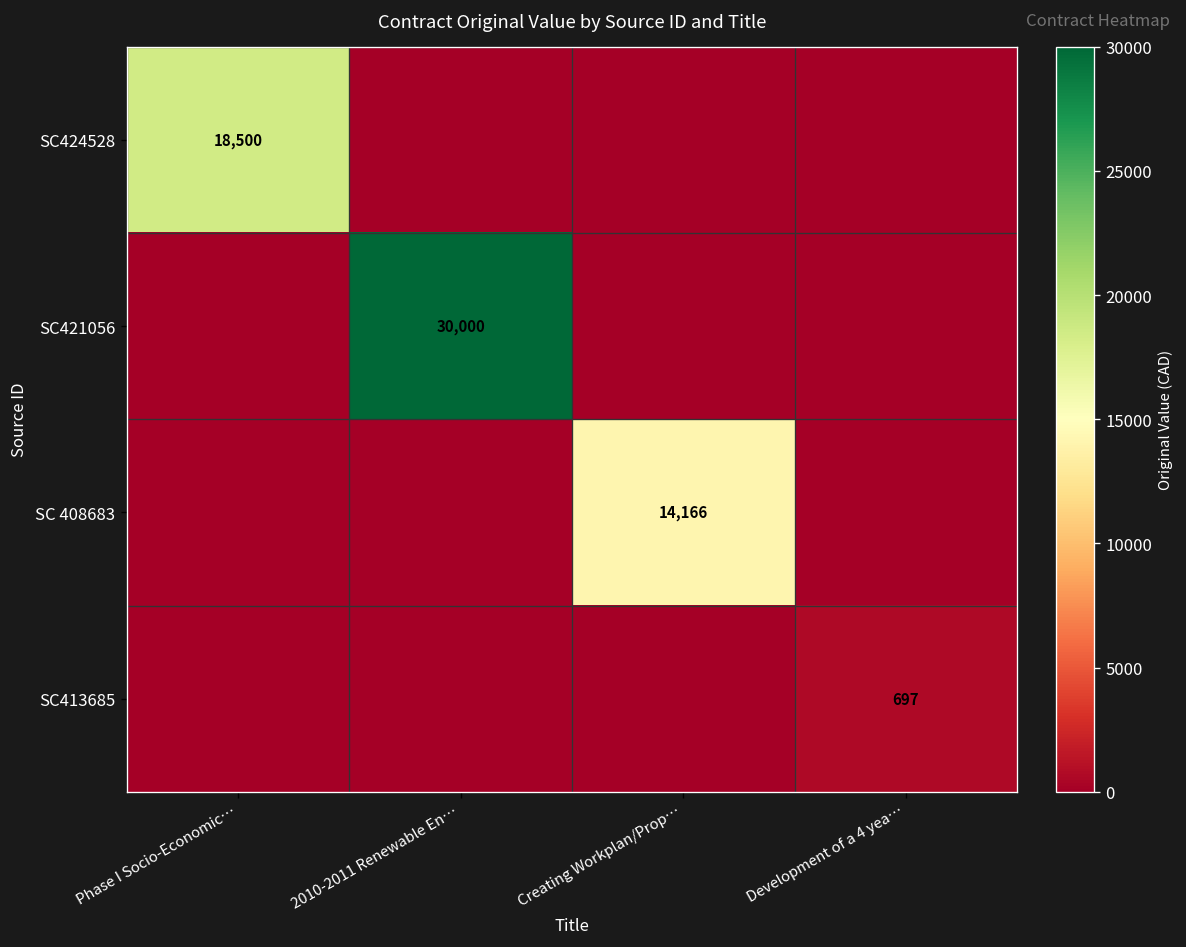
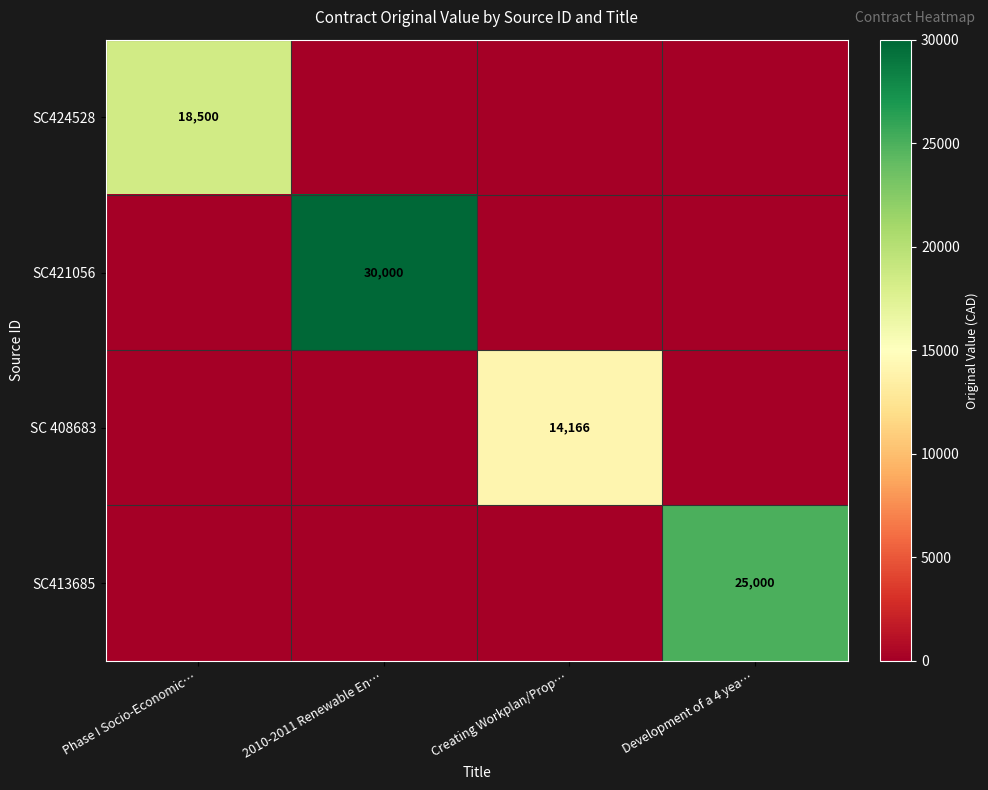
SC413685, Development of a 4 yea…: 697 -> 25,000
